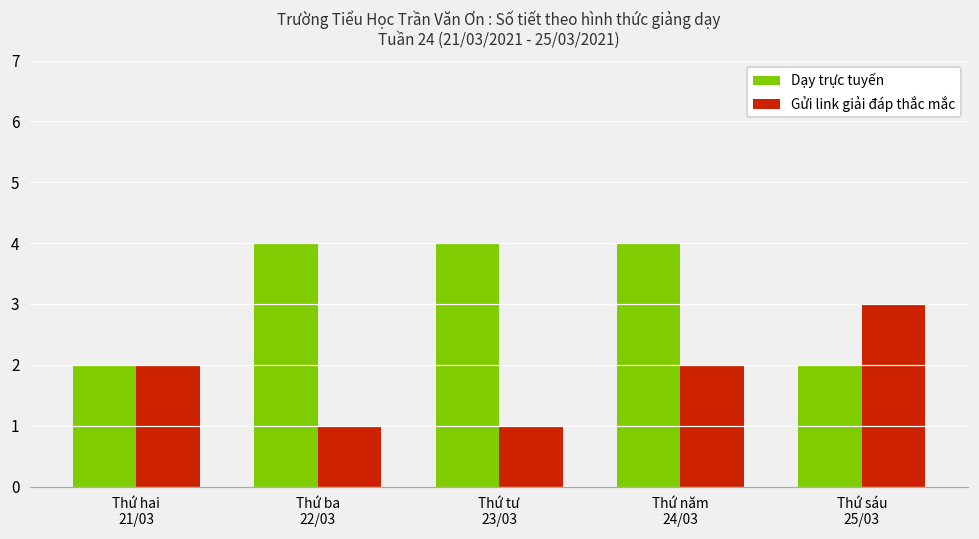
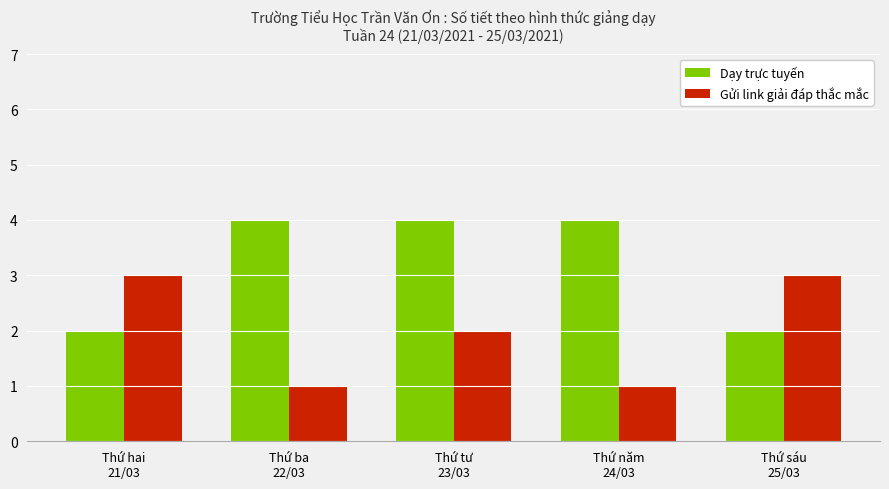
Gửi link giải đáp thắc mắc, Thứ hai 21/03: 2 -> 3
Gửi link giải đáp thắc mắc, Thứ tư 23/03: 1 -> 2
Gửi link giải đáp thắc mắc, Thứ năm 24/03: 2 -> 1
